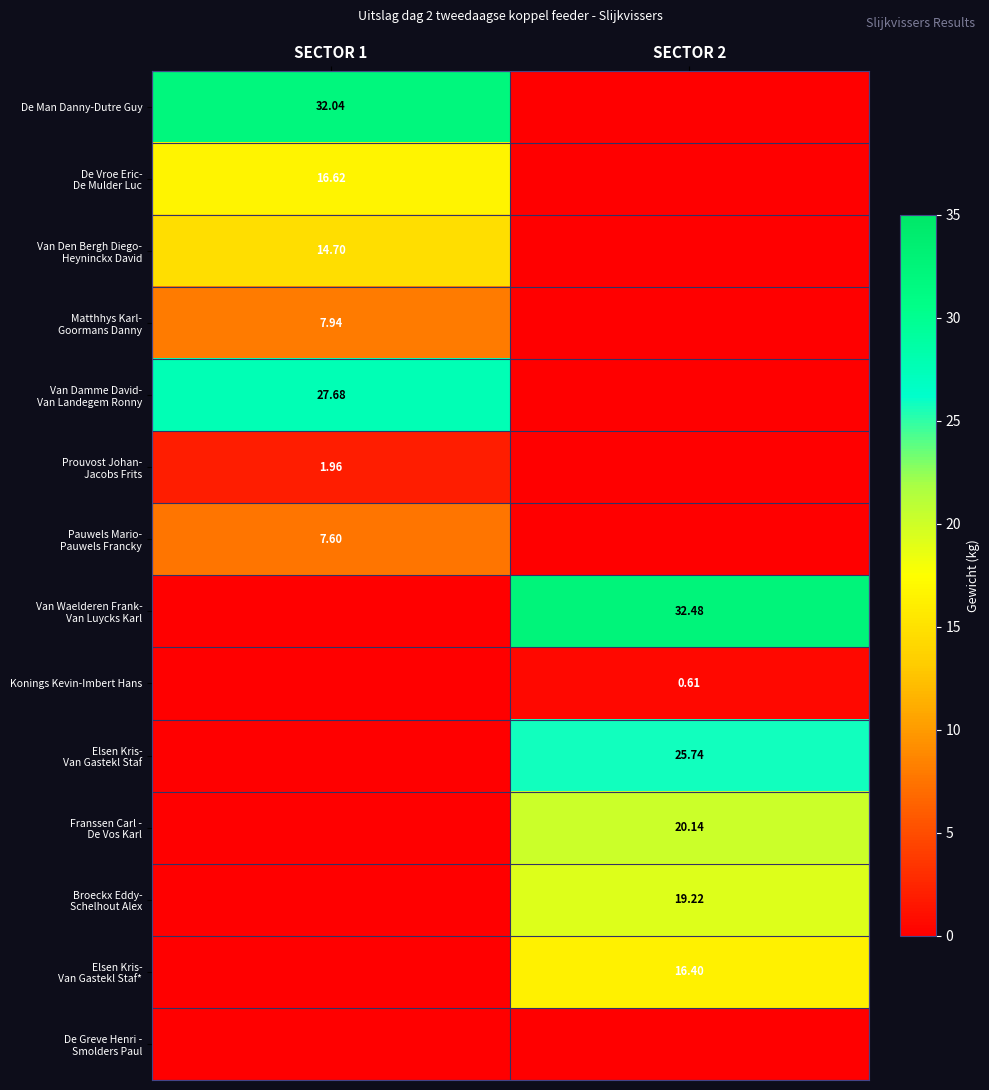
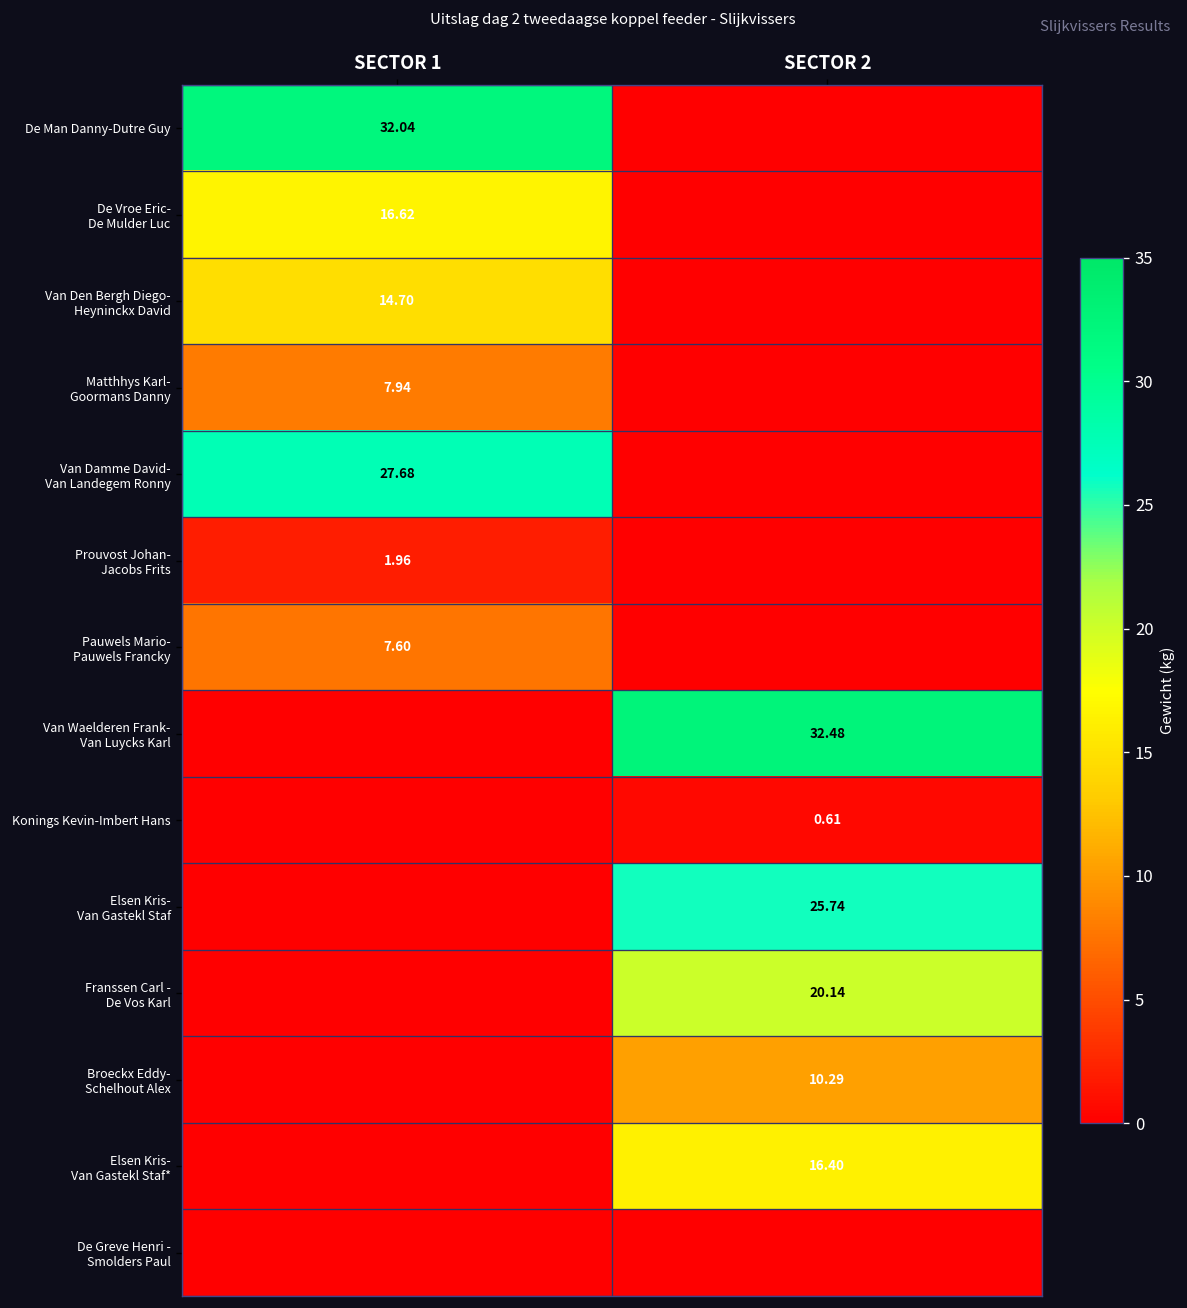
Broeckx Eddy- Schelhout Alex, SECTOR 2: 19.22 -> 10.29
